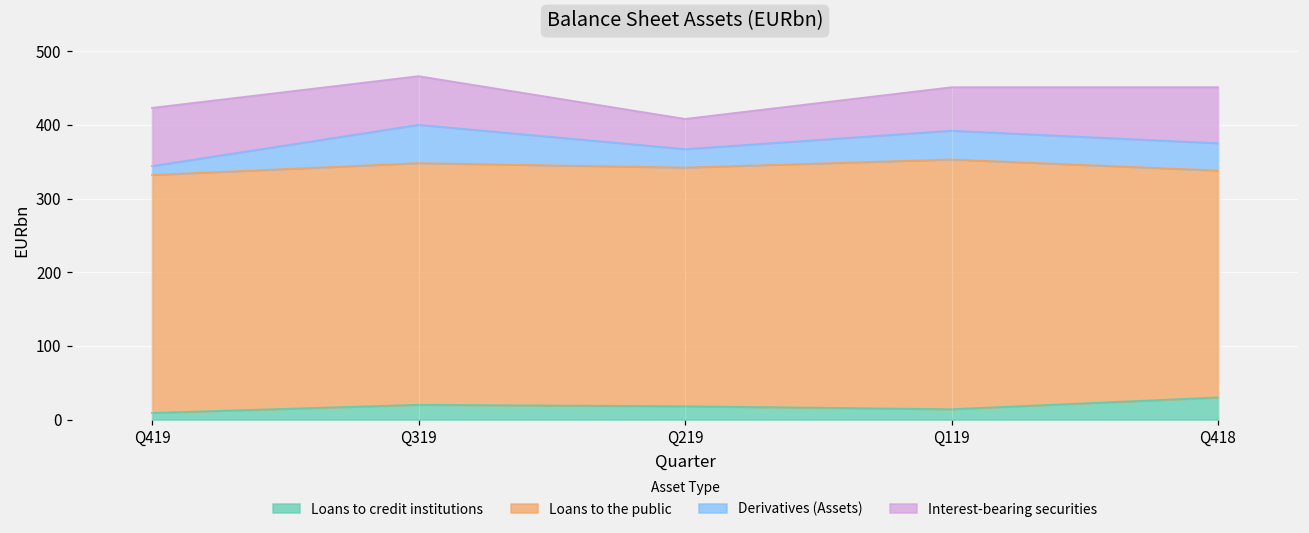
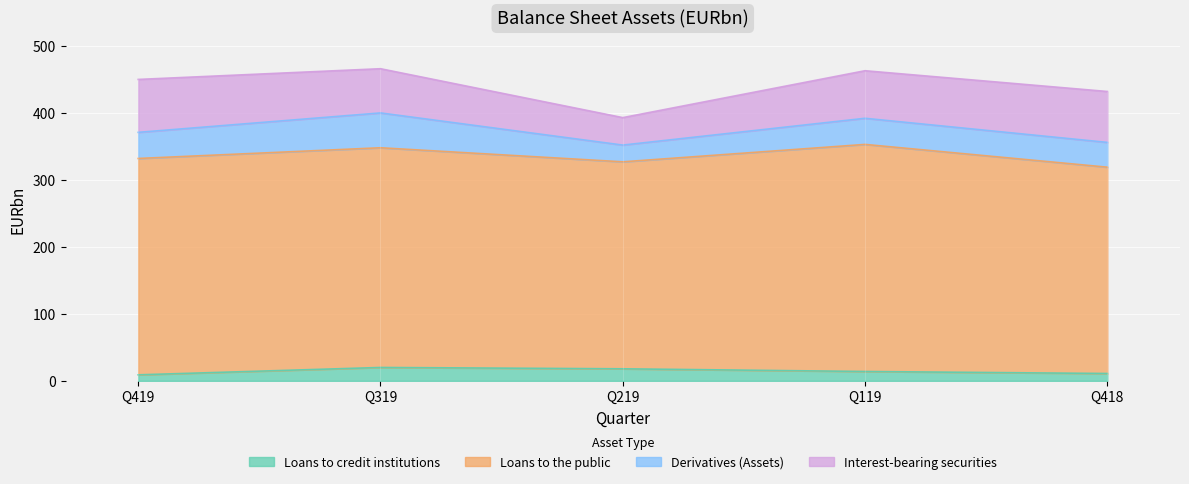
Derivatives (Assets), Q419: 10 -> 40
Loans to the public, Q219: 320 -> 310
Interest-bearing securities, Q119: 60 -> 70
Loans to credit institutions, Q418: 30 -> 10
